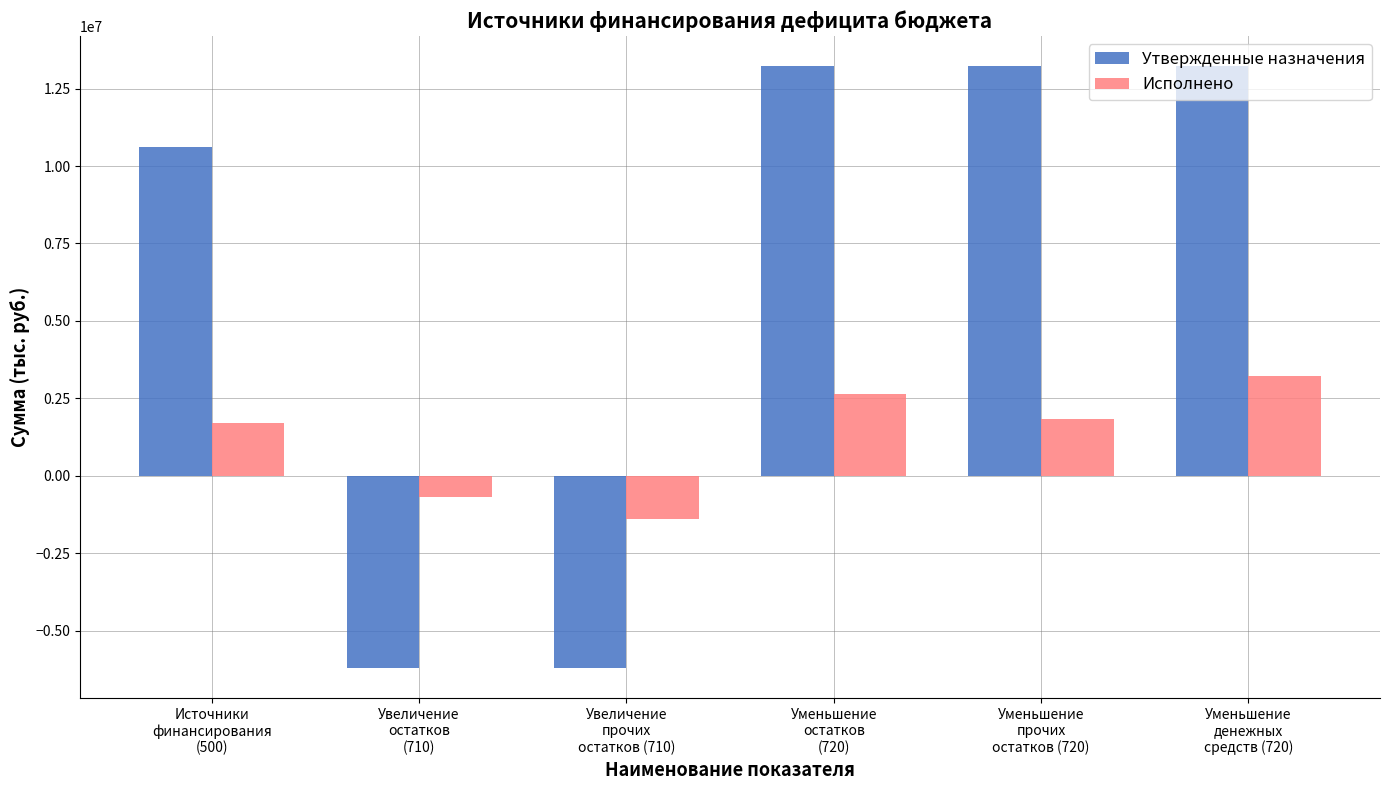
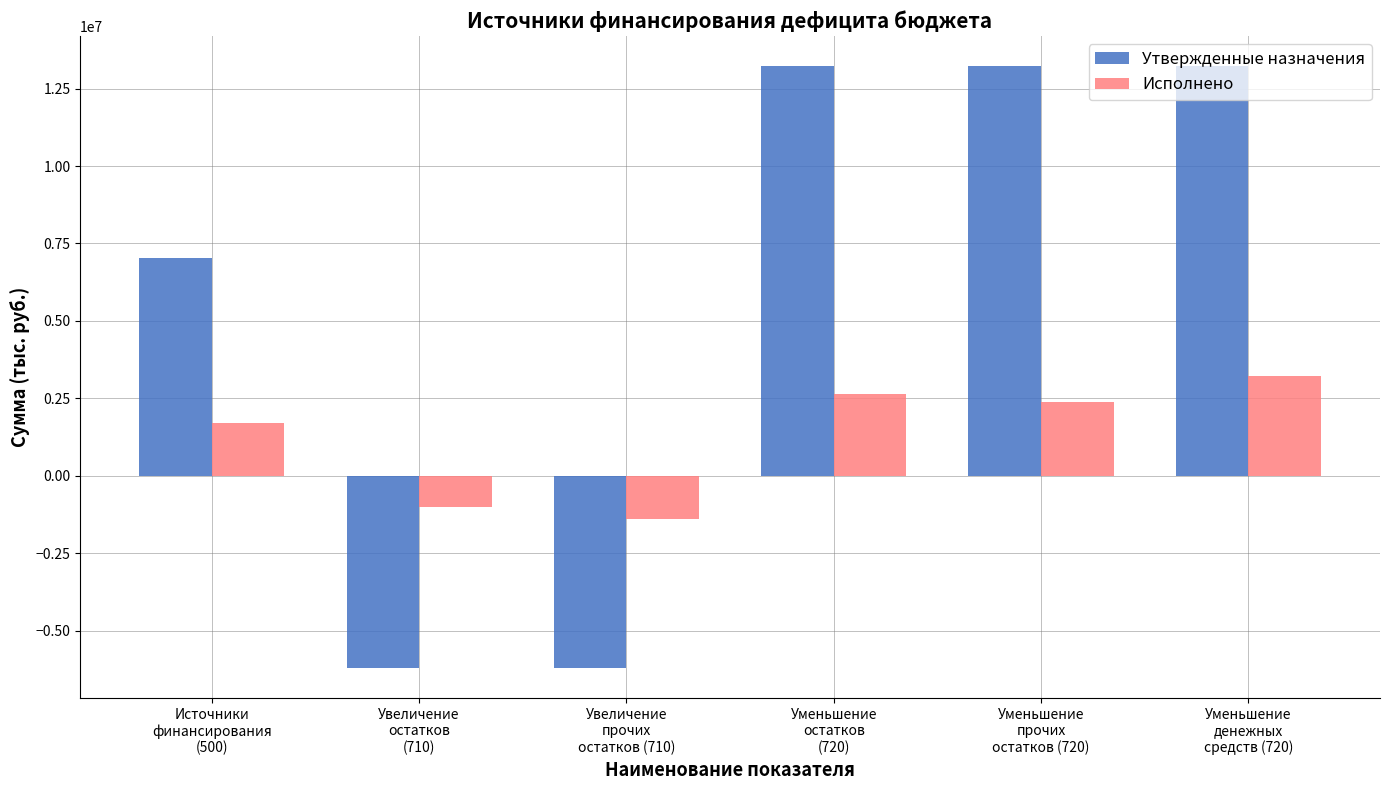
Утвержденные назначения, Источники финансирования (500): 10600000 -> 7000000
Исполнено, Увеличение остатков (710): -700000 -> -1000000
Исполнено, Уменьшение прочих остатков (720): 1800000 -> 2400000
